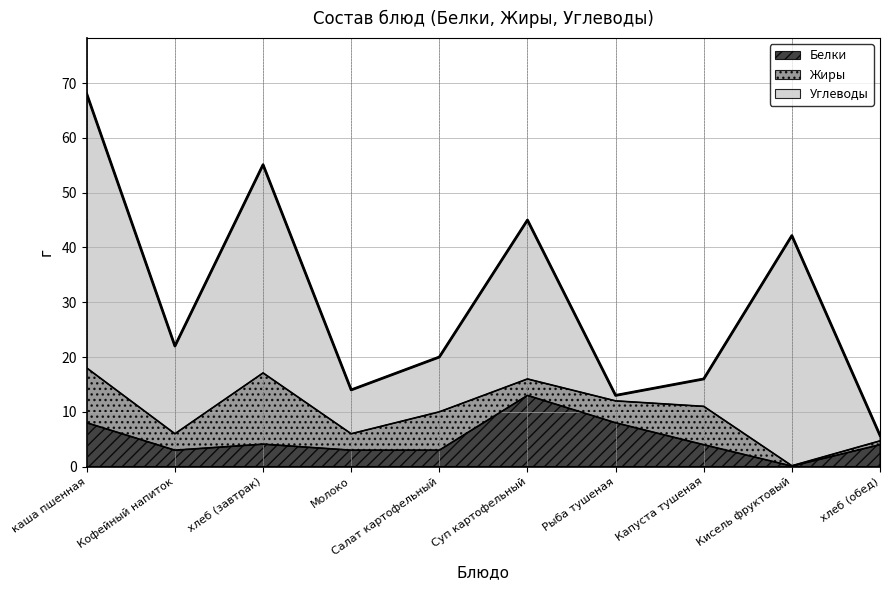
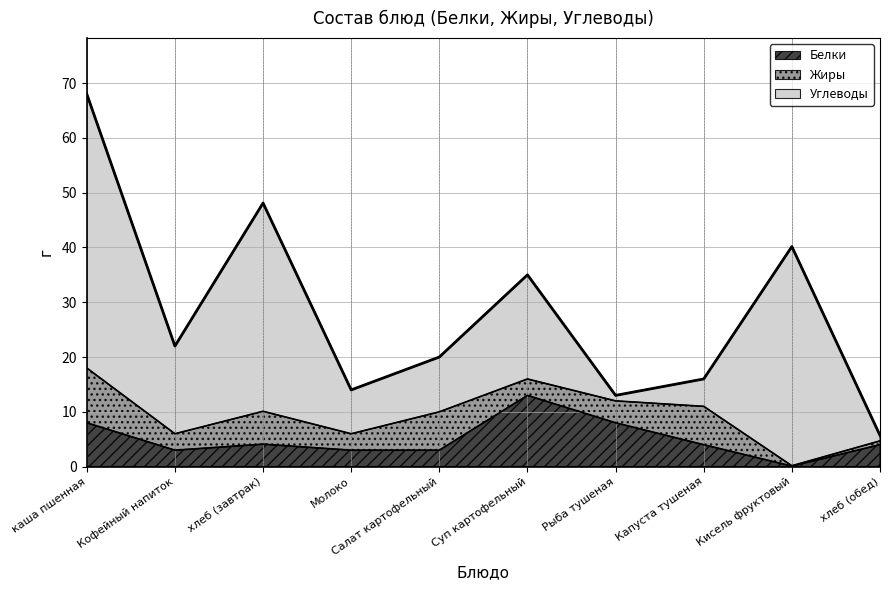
Жиры, хлеб (завтрак): 13 -> 6
Углеводы, Суп картофельный: 29 -> 19
Углеводы, Кисель фруктовый: 42 -> 40
